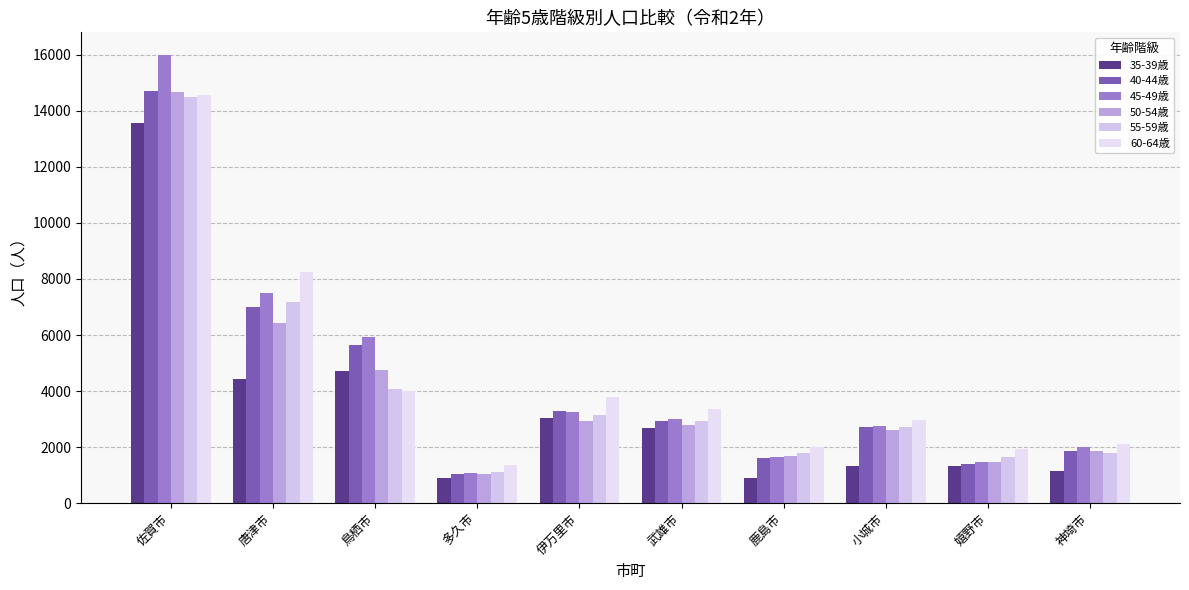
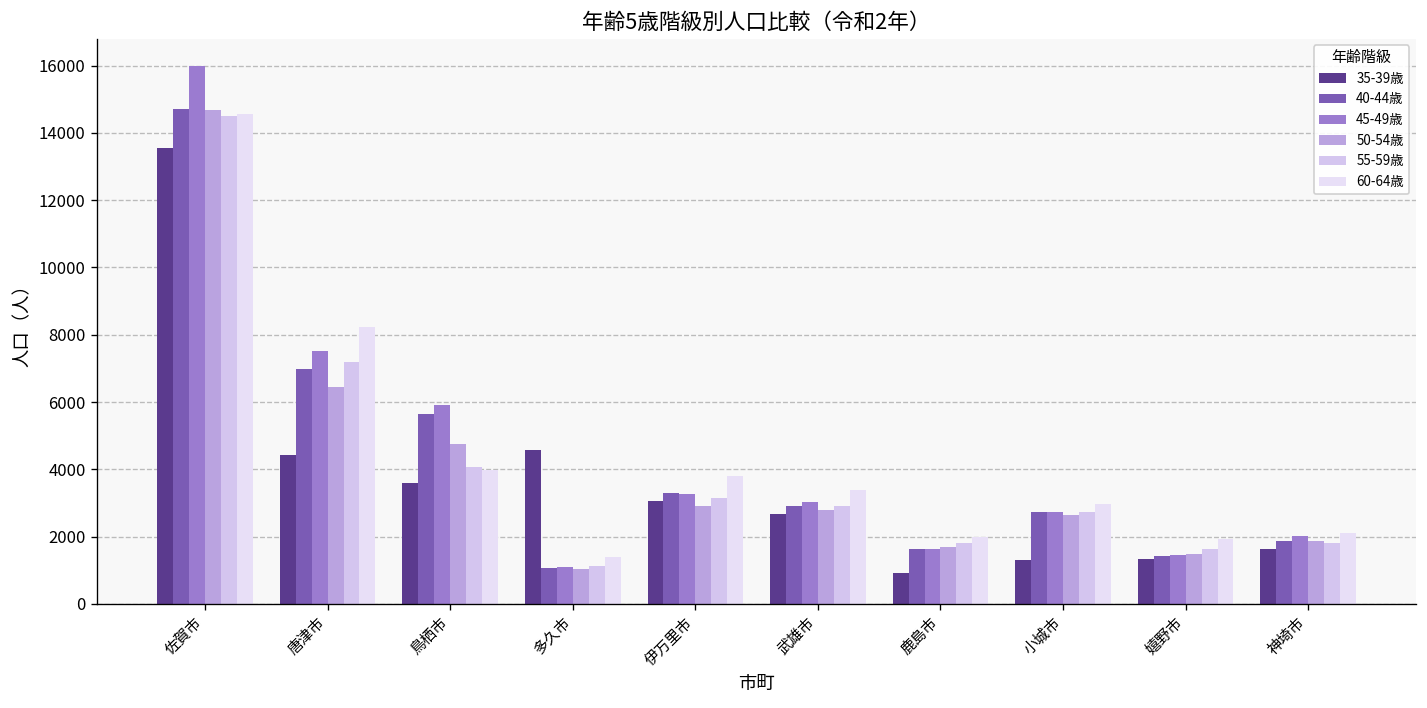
35-39歳, 鳥栖市: 4700 -> 3600
35-39歳, 多久市: 900 -> 4600
35-39歳, 神埼市: 1200 -> 1600
